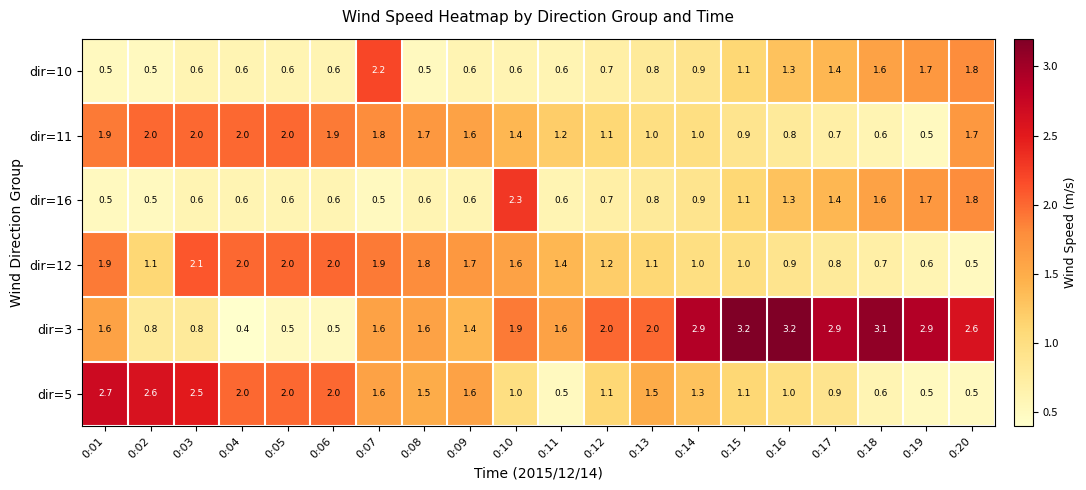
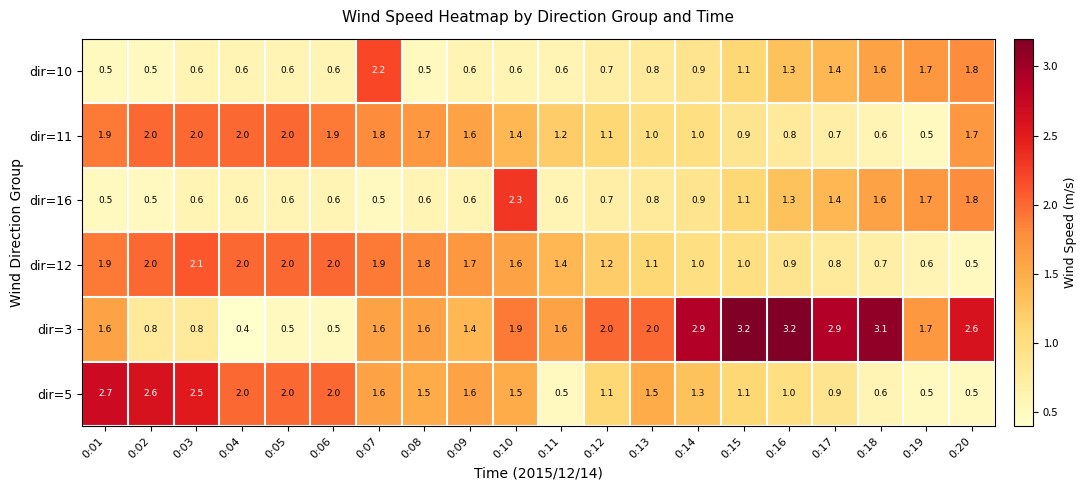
dir=12, 0:02: 1.1 -> 2.0
dir=3, 0:19: 2.9 -> 1.7
dir=5, 0:10: 1.0 -> 1.5
